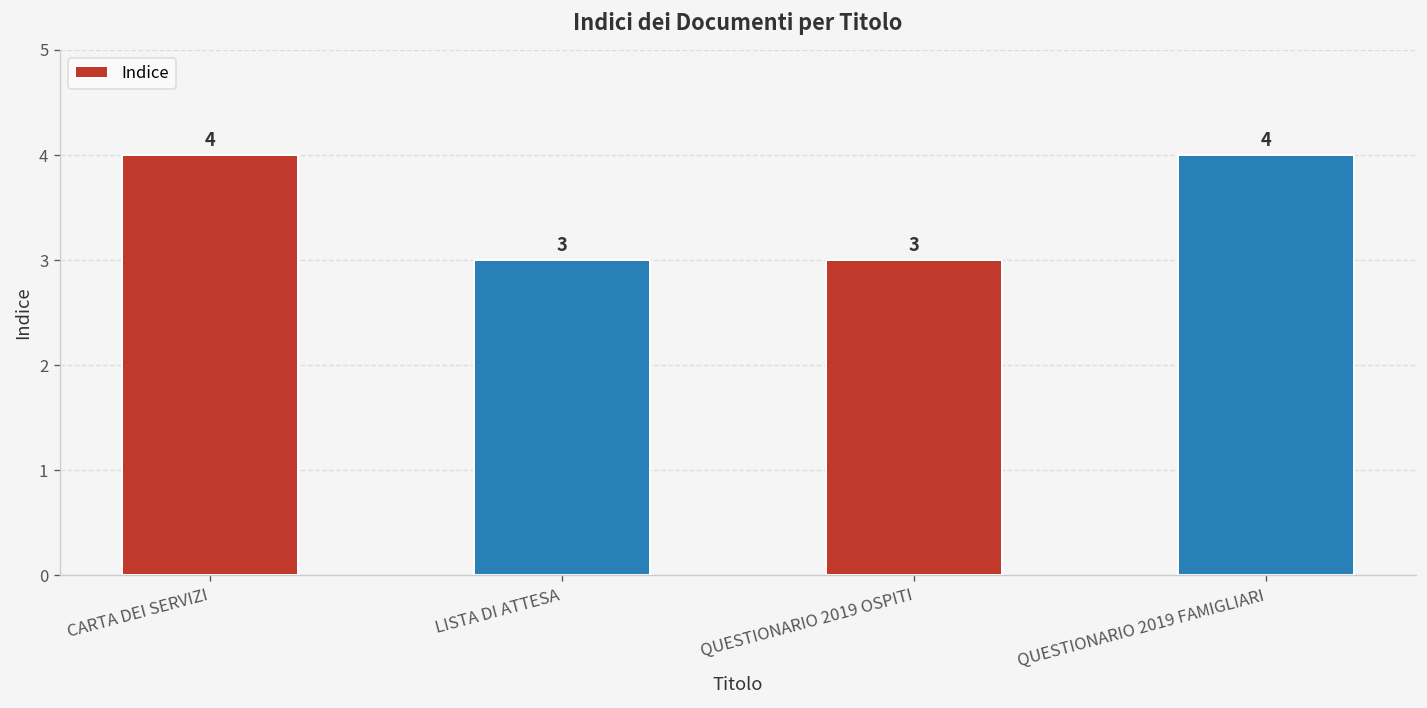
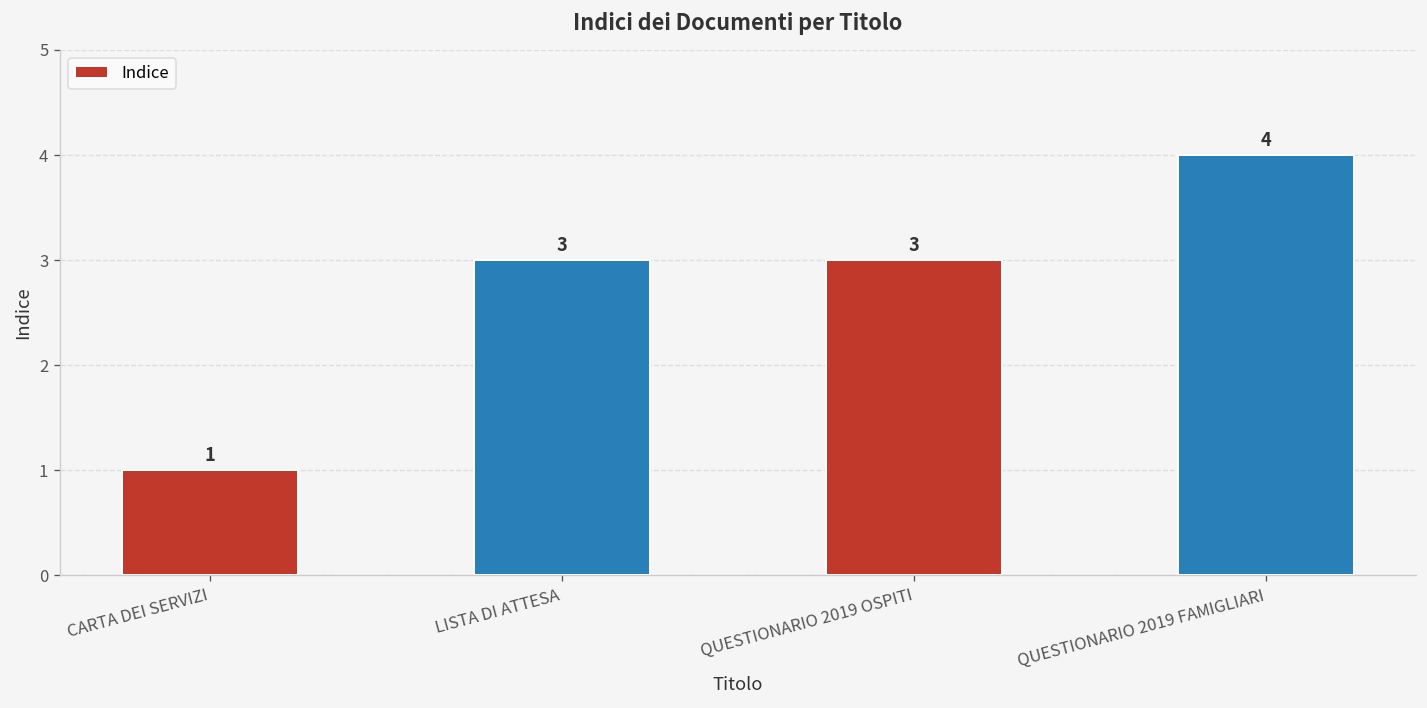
CARTA DEI SERVIZI: 4 -> 1
